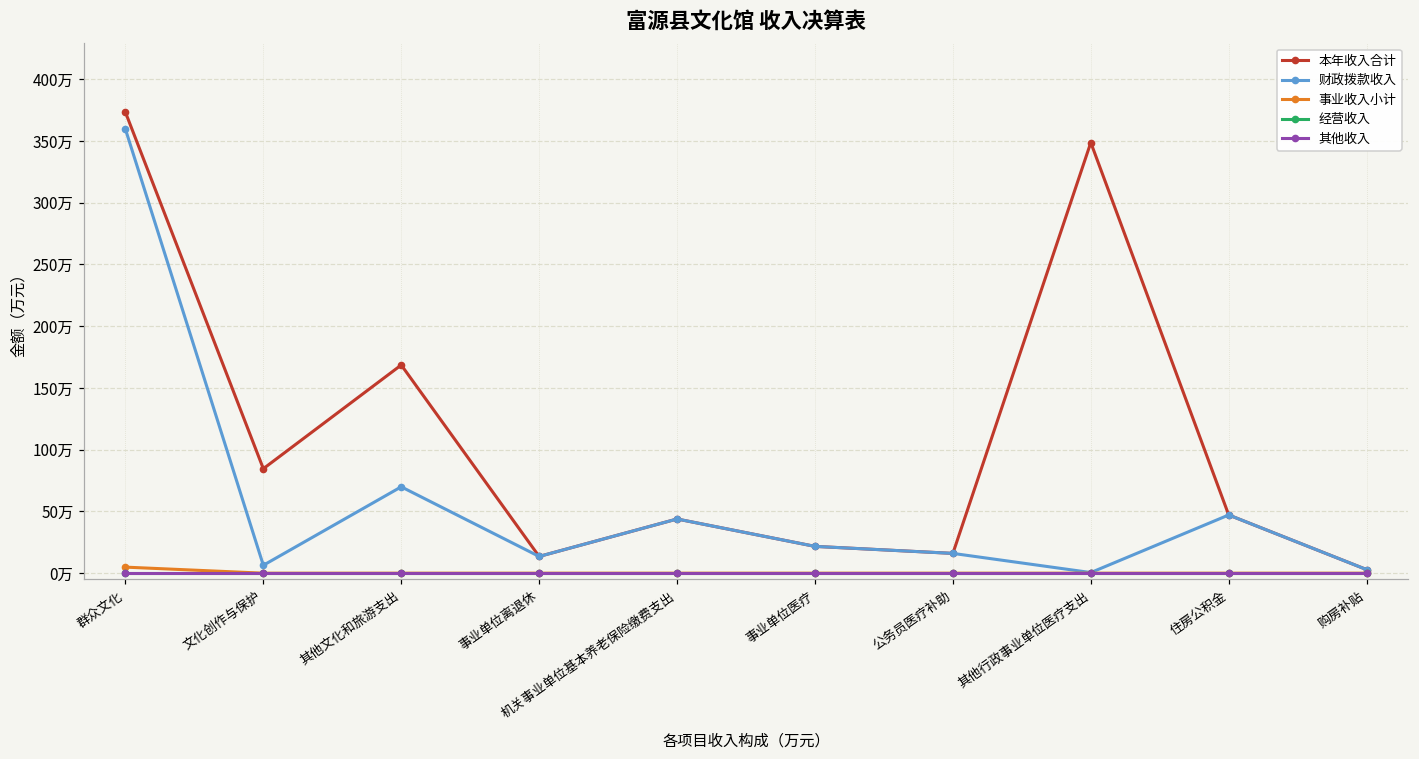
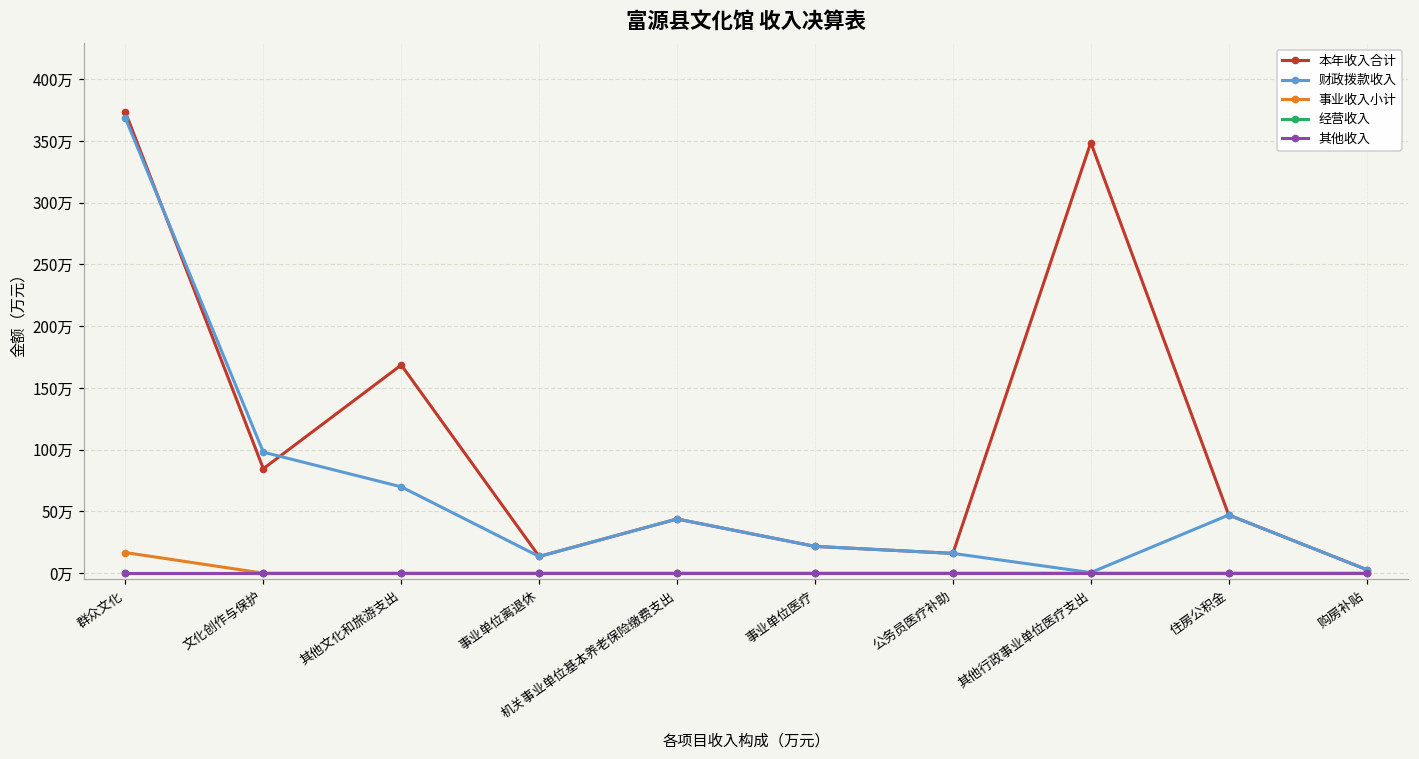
财政拨款收入, 群众文化: 360万 -> 368万
事业收入小计, 群众文化: 5万 -> 17万
财政拨款收入, 文化创作与保护: 6万 -> 98万
